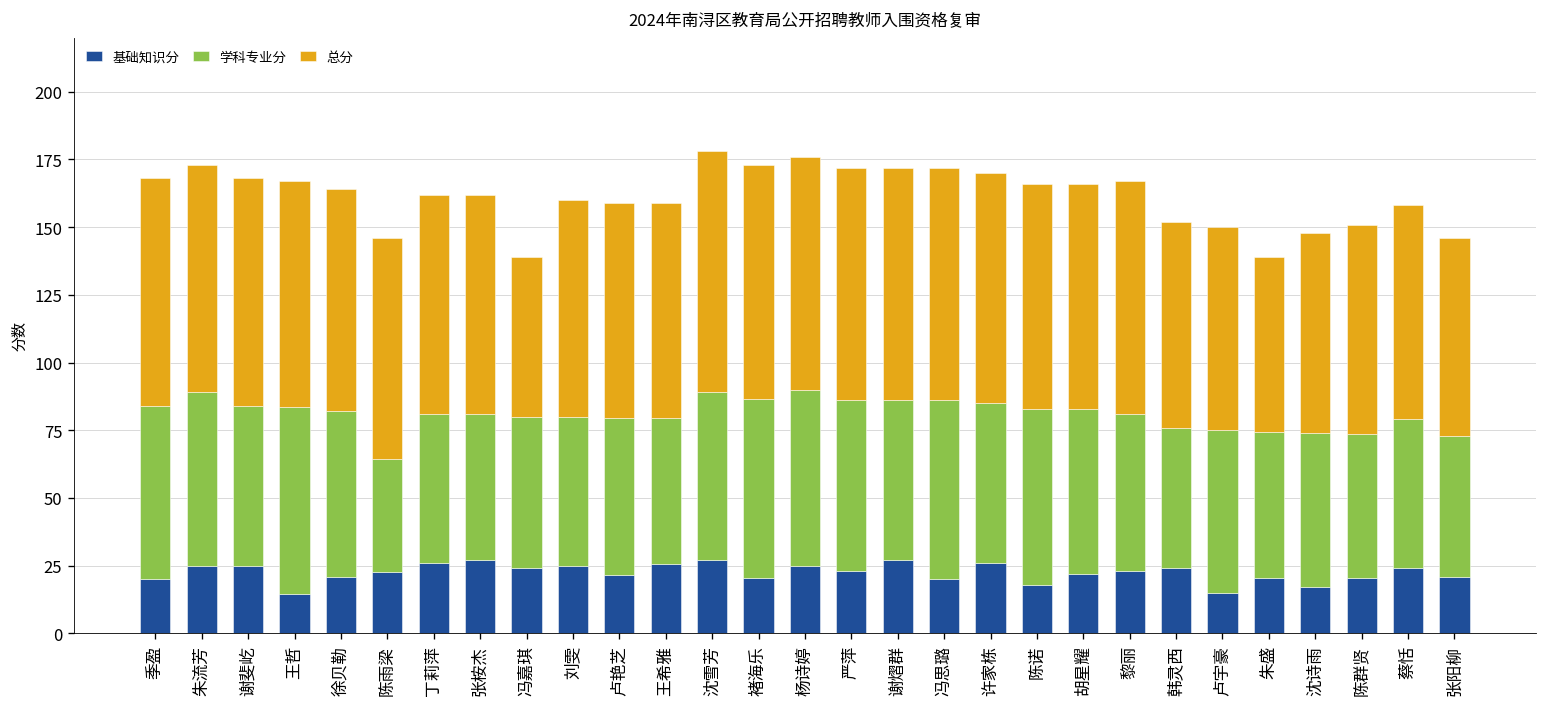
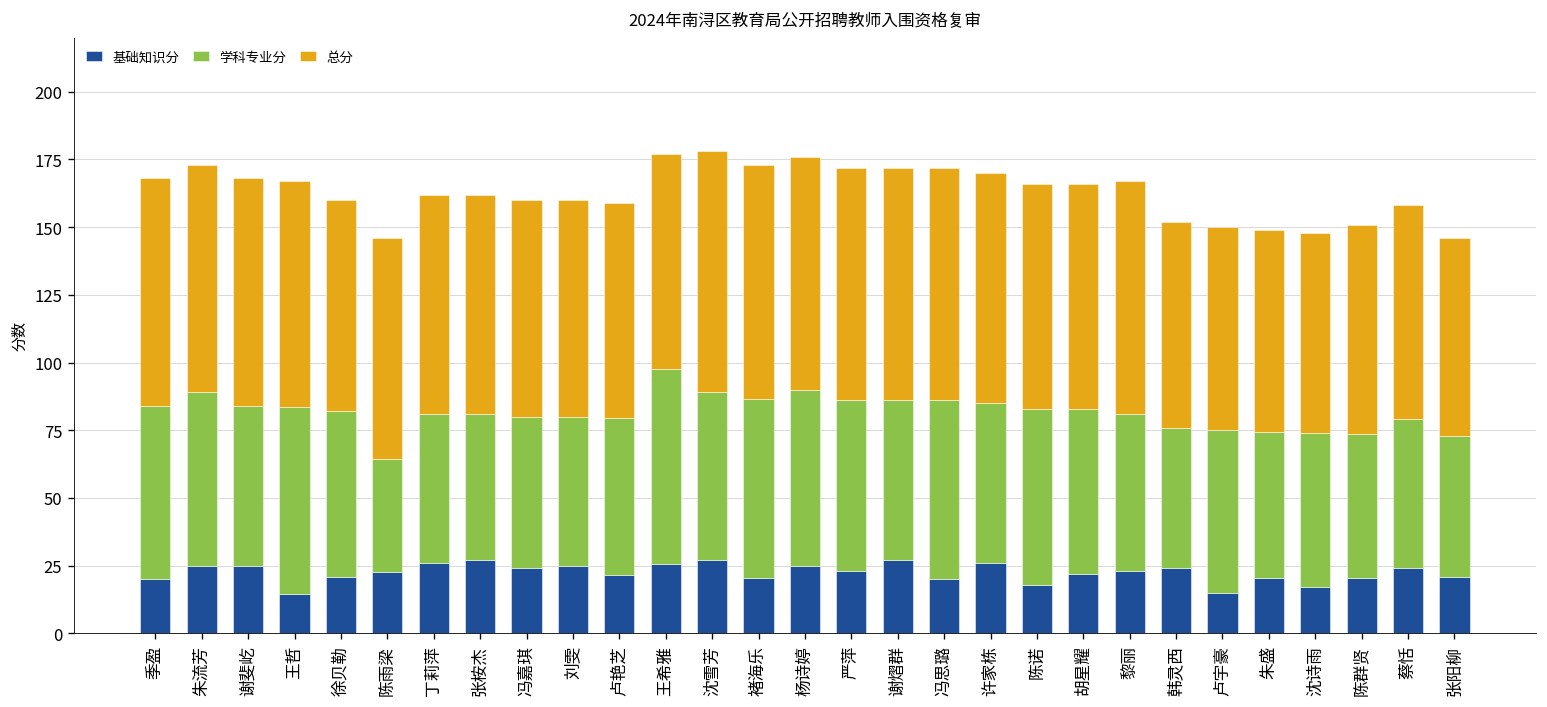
总分, 徐贝勒: 82 -> 78
总分, 冯嘉琪: 59 -> 80
学科专业分, 王希雅: 54 -> 72
总分, 朱盛: 64 -> 75
